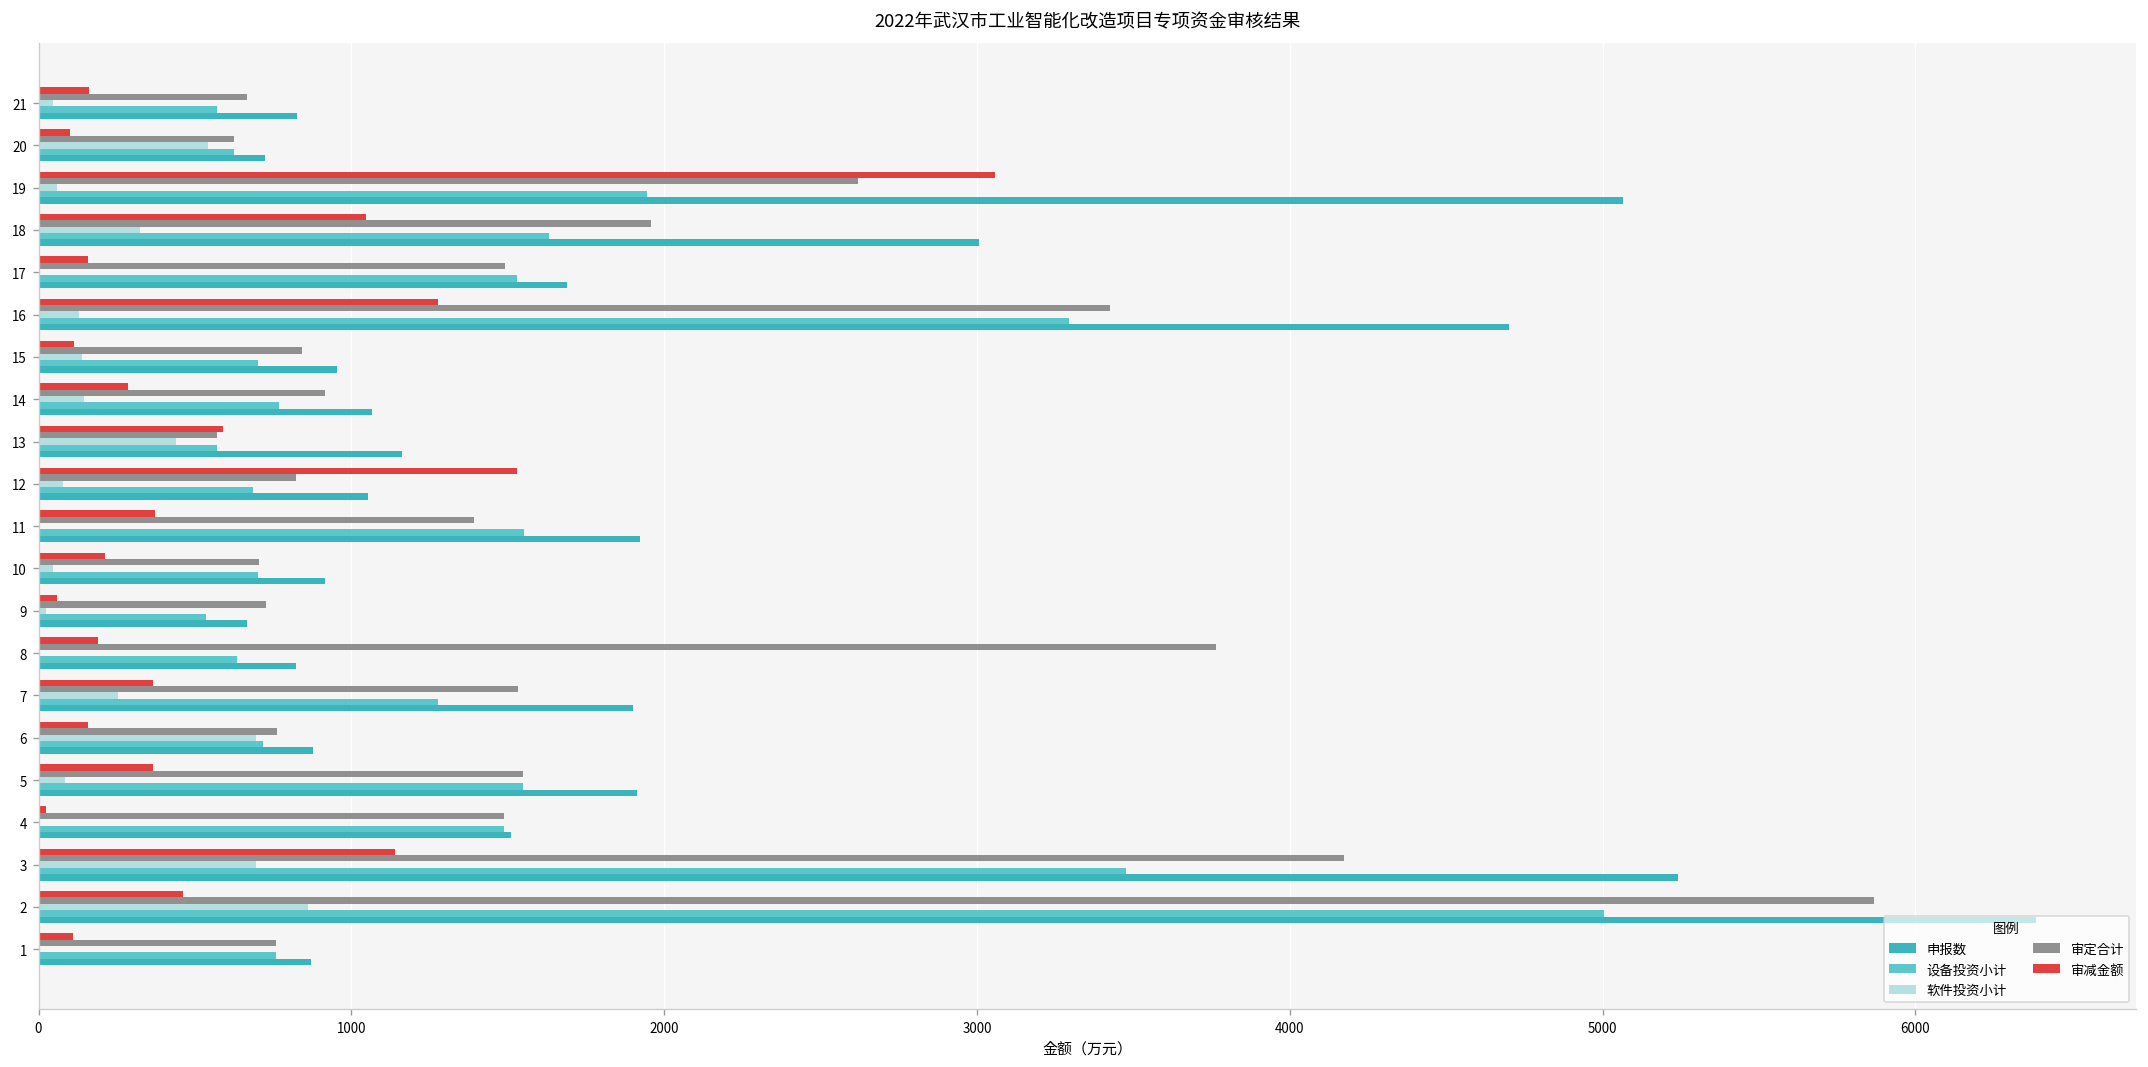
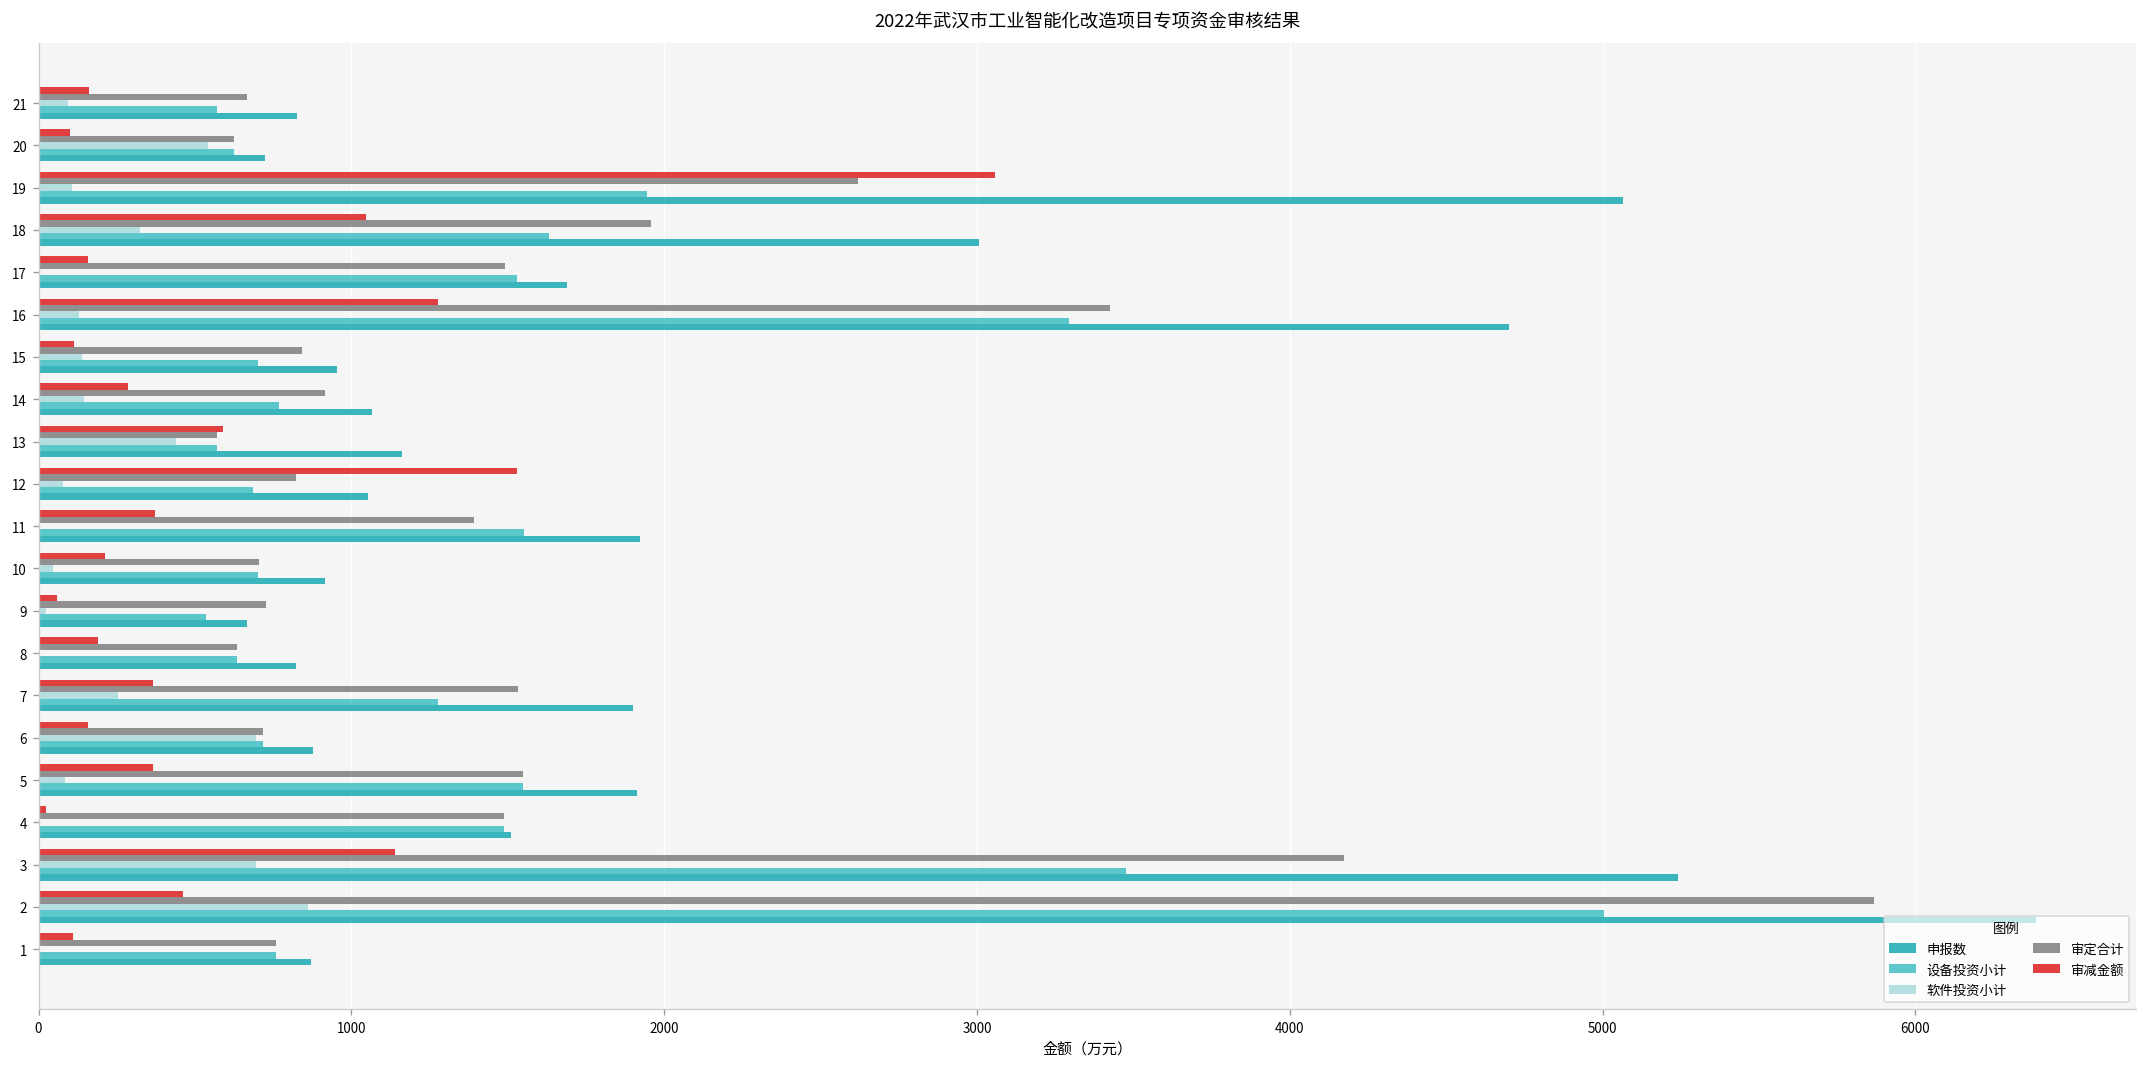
软件投资小计, 21: 50 -> 90
软件投资小计, 19: 60 -> 110
审定合计, 8: 3760 -> 630
审定合计, 6: 760 -> 720
